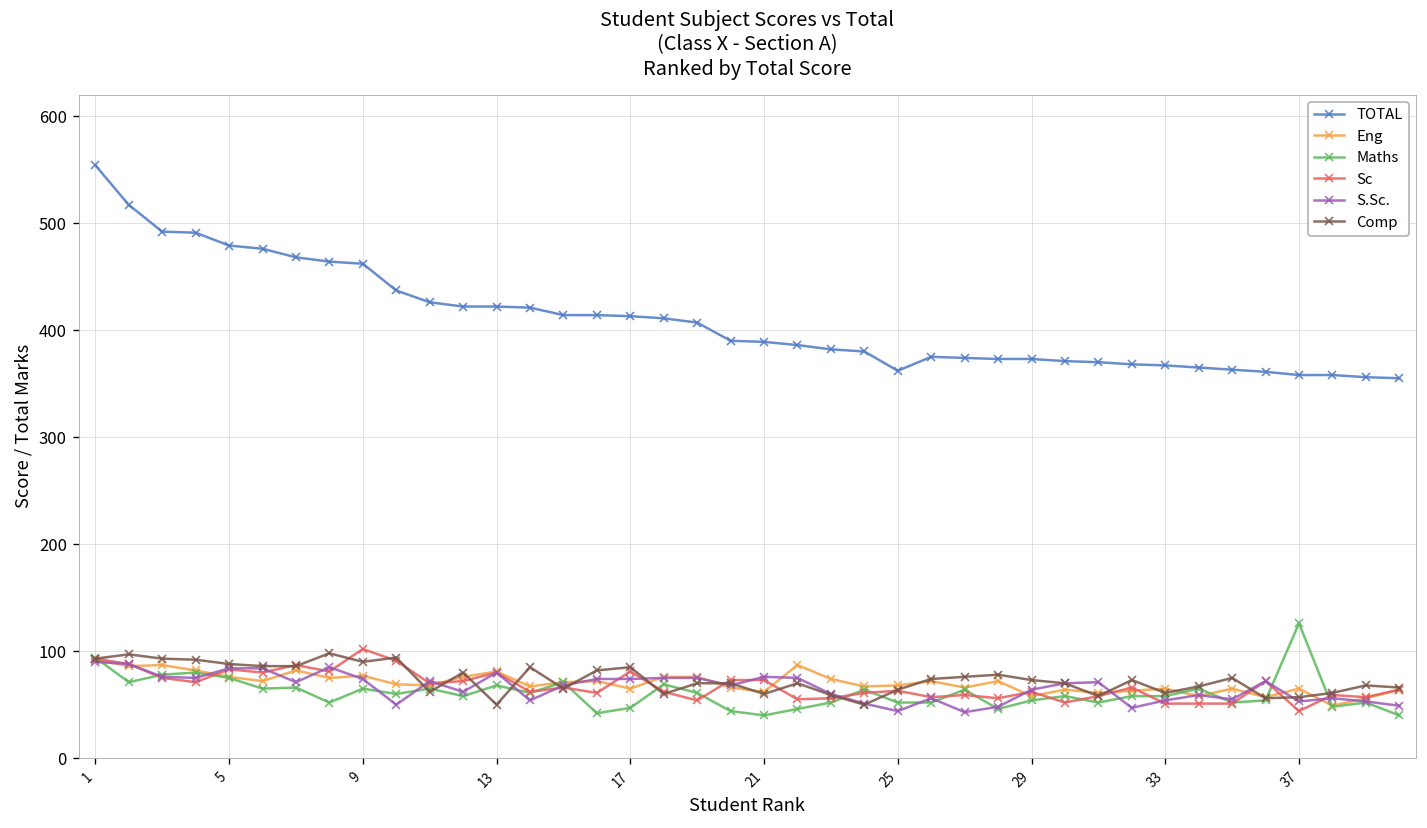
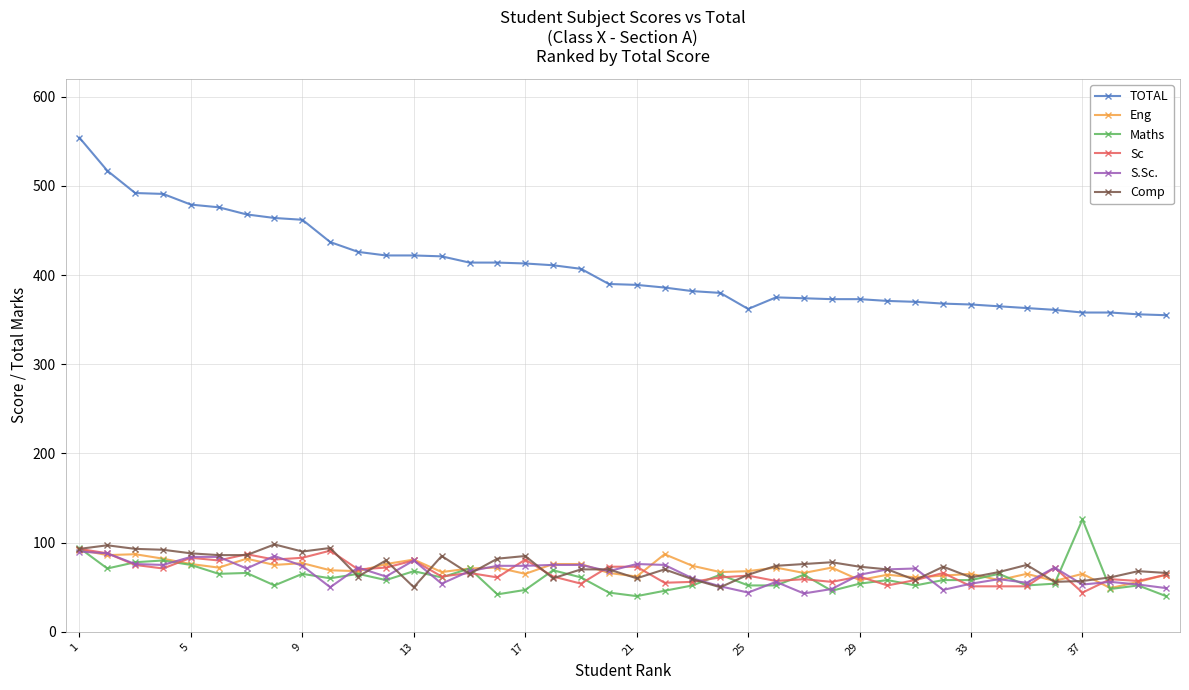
Sc, 9: 100 -> 80
